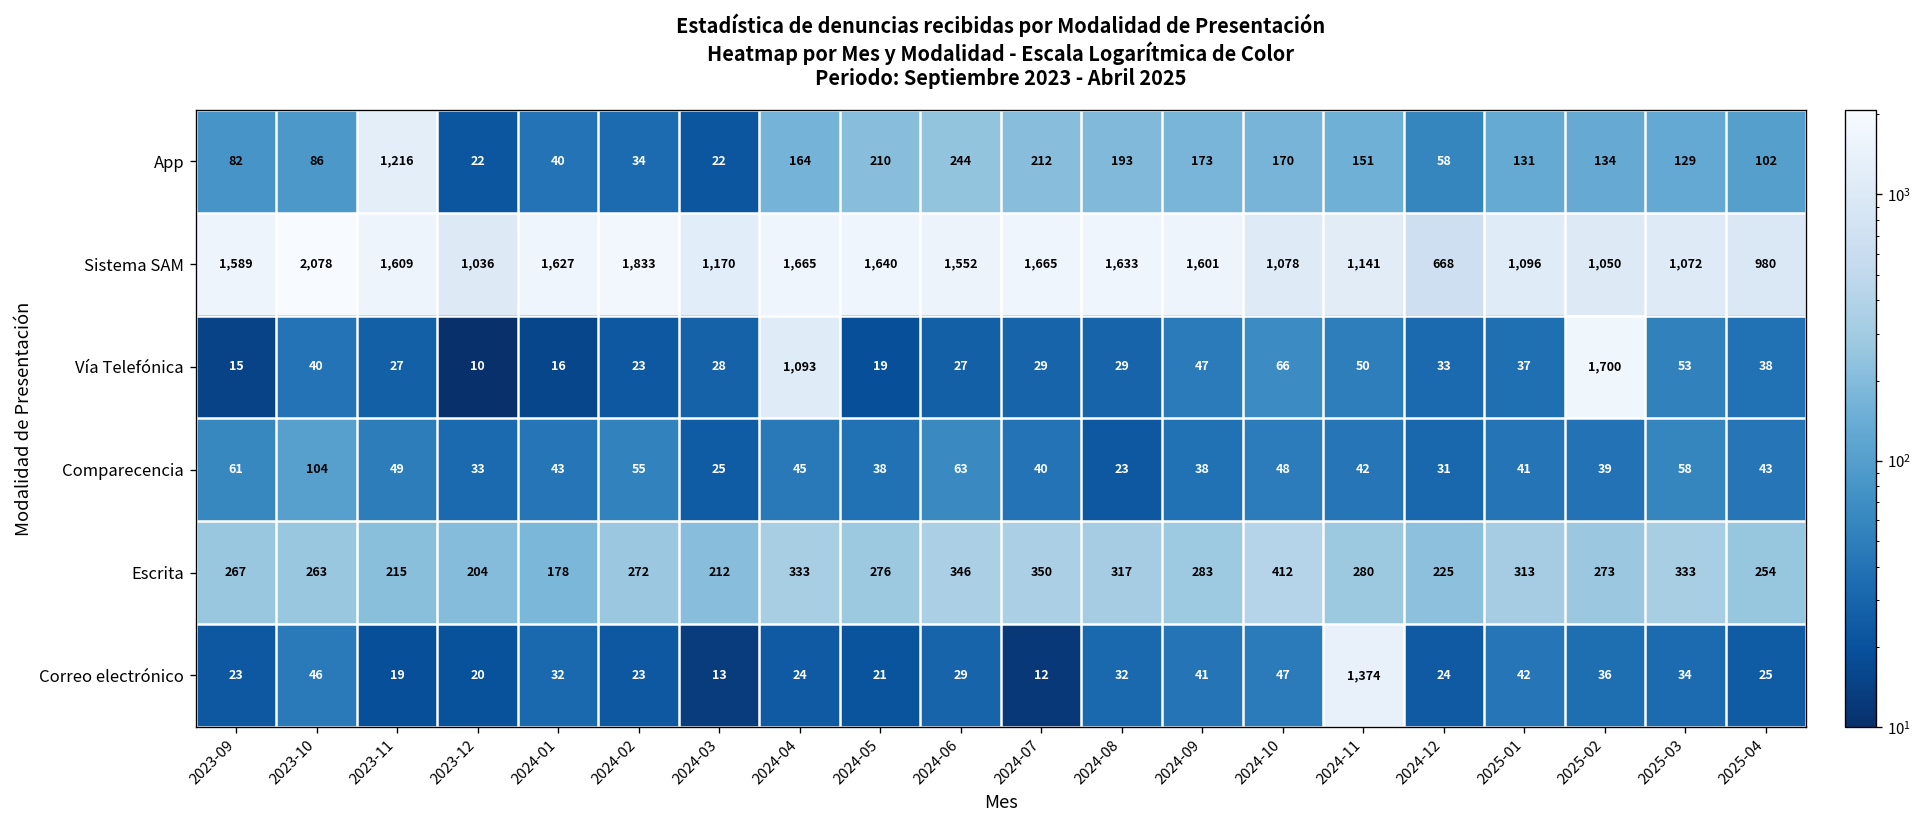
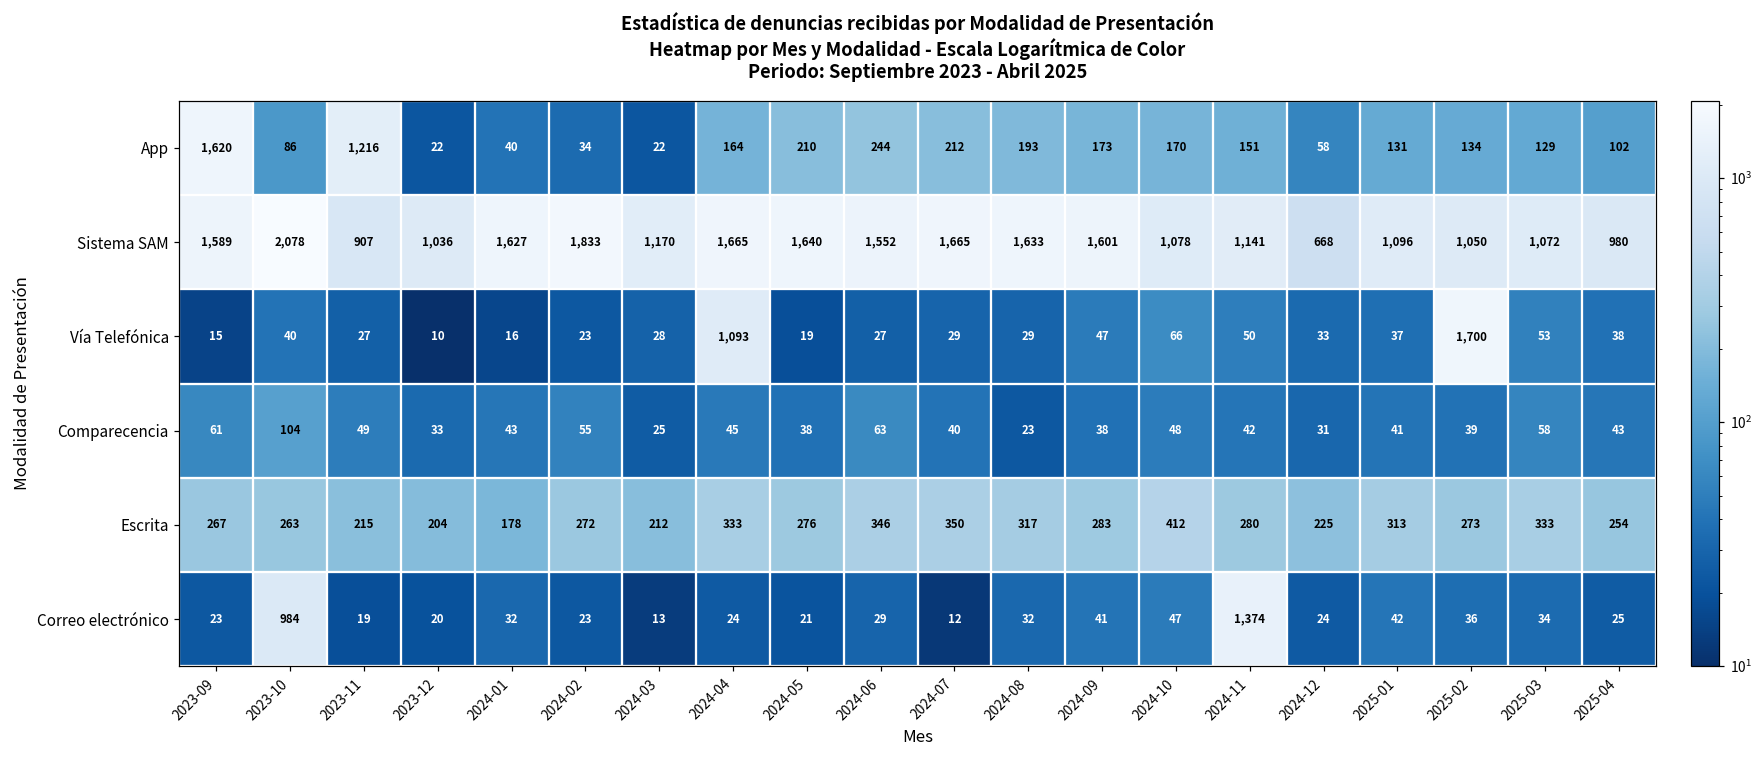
App, 2023-09: 82 -> 1,620
Sistema SAM, 2023-11: 1,609 -> 907
Correo electrónico, 2023-10: 46 -> 984
